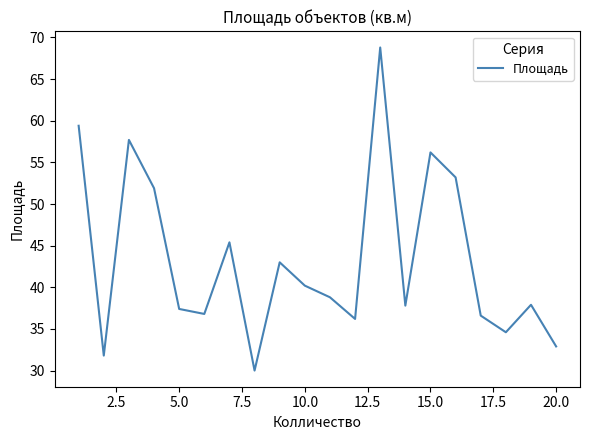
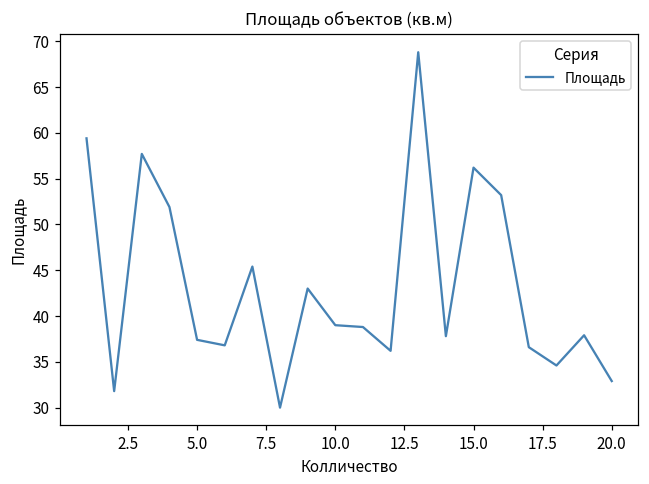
10.0: 40 -> 39
